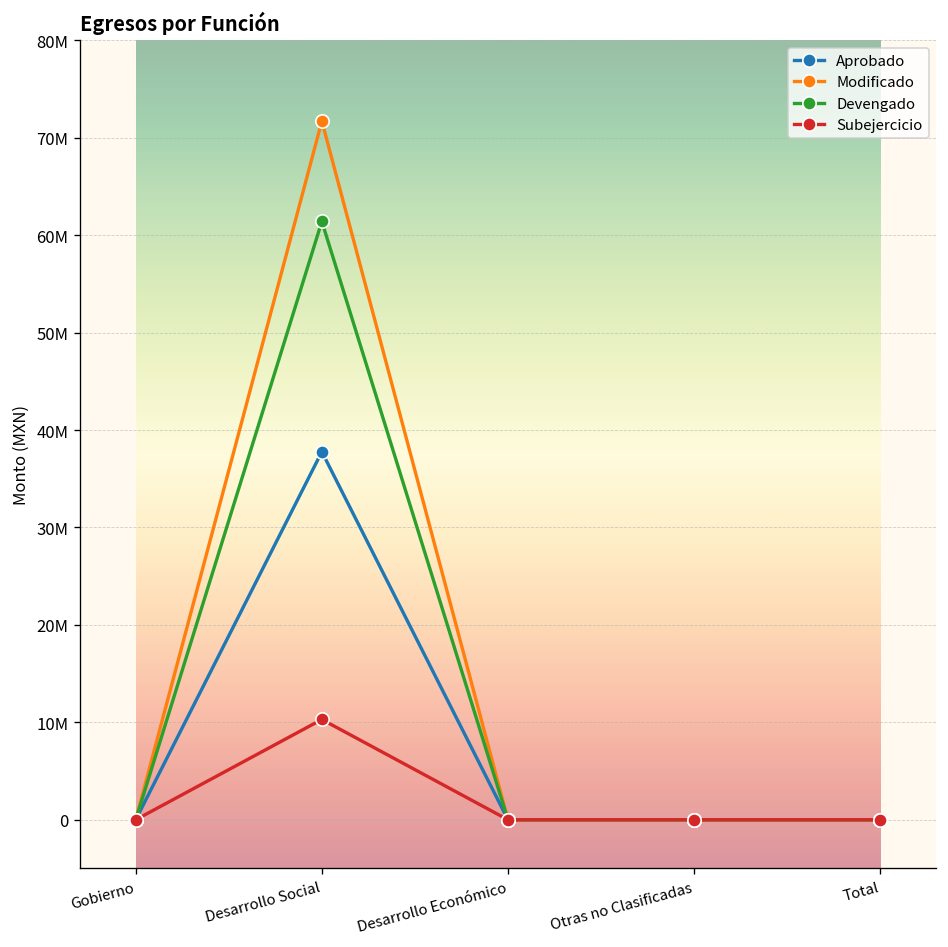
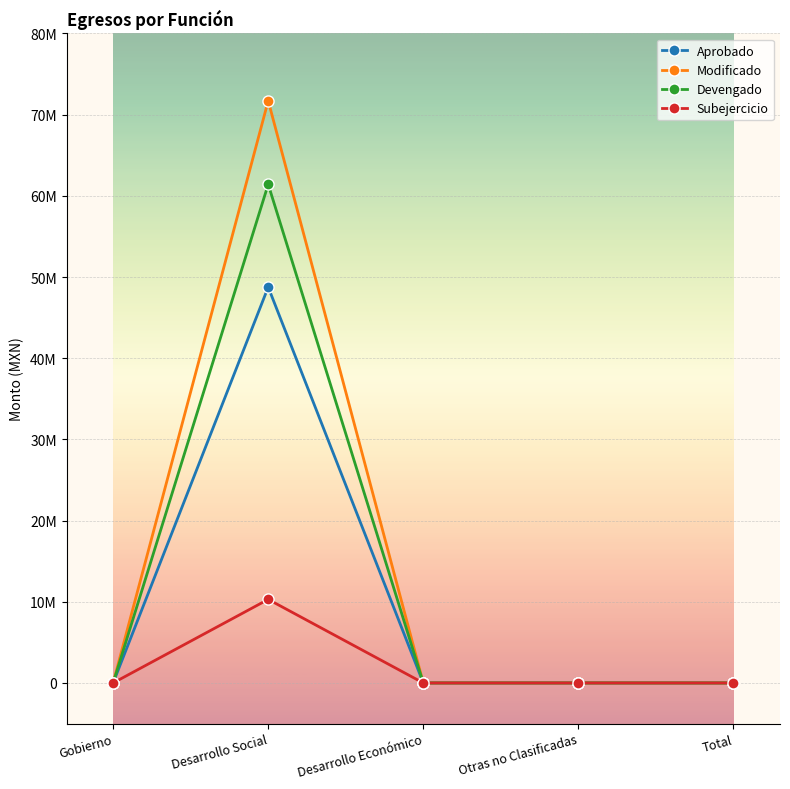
Aprobado, Desarrollo Social: 38000000 -> 49000000
